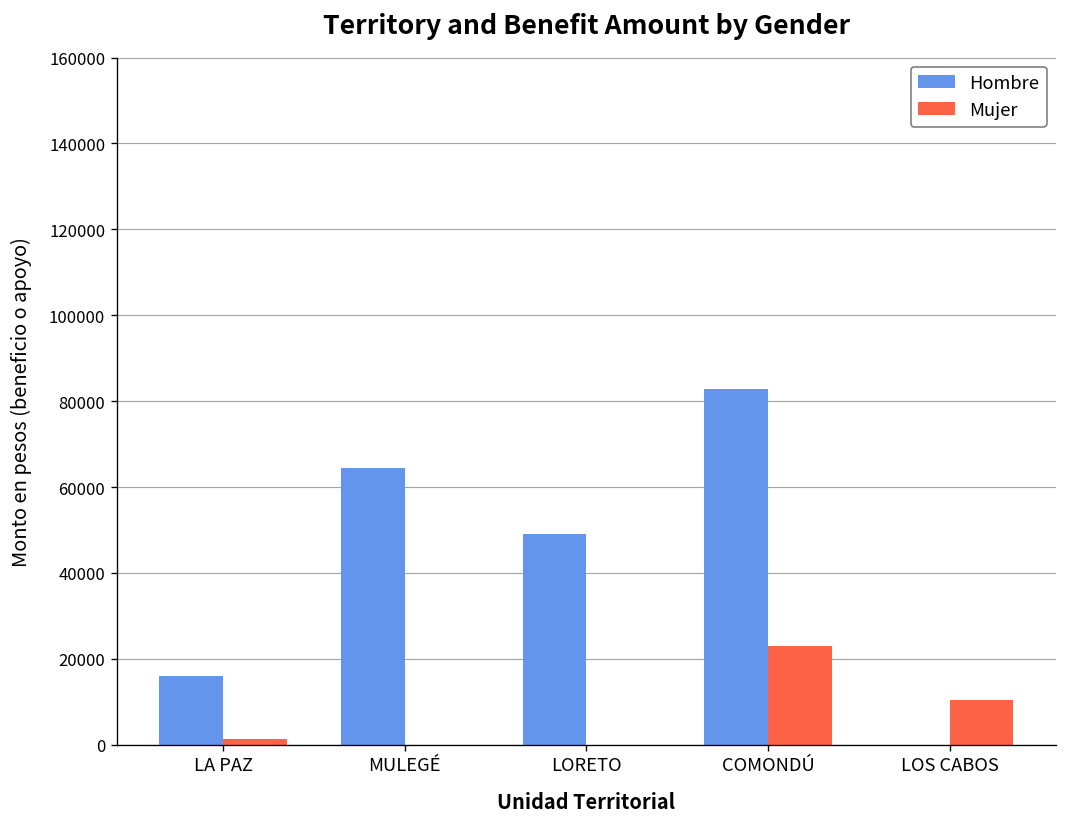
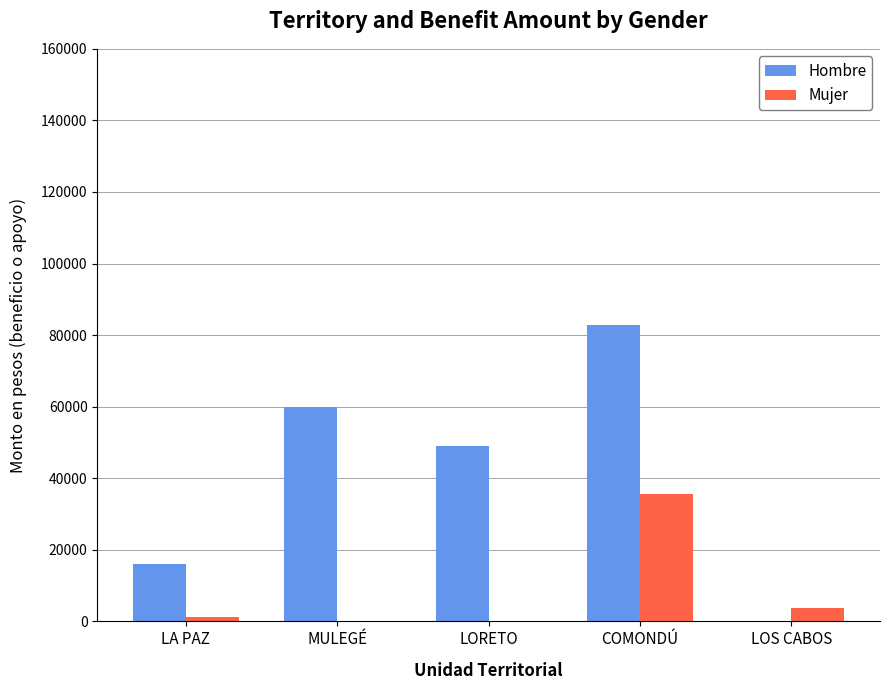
Hombre, MULEGÉ: 64000 -> 60000
Mujer, COMONDÚ: 23000 -> 35000
Mujer, LOS CABOS: 11000 -> 4000
